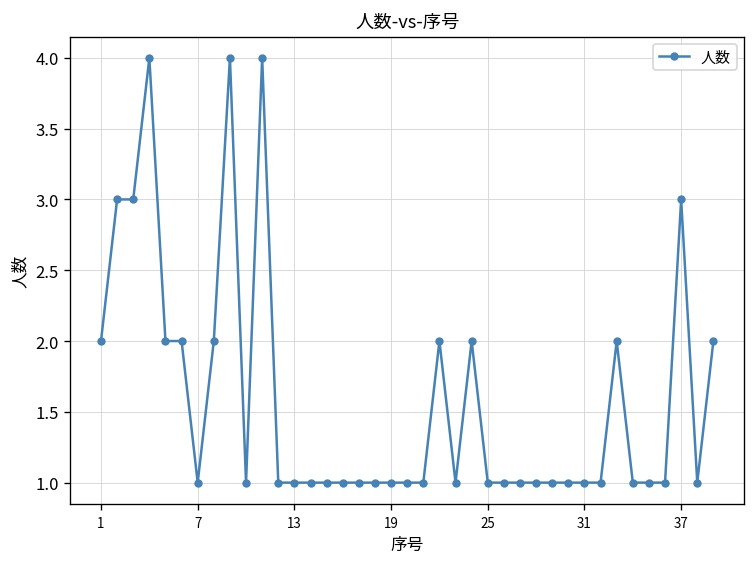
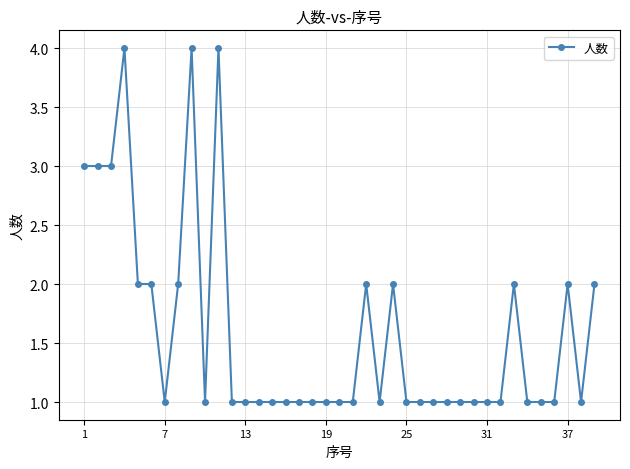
1: 2 -> 3
37: 3 -> 2
